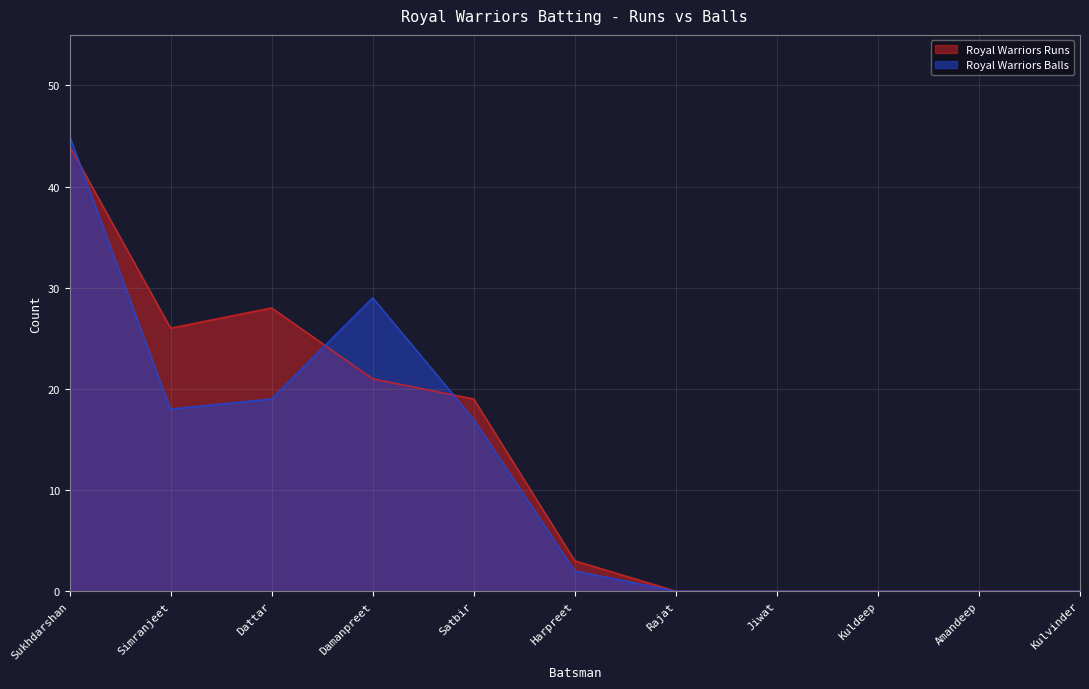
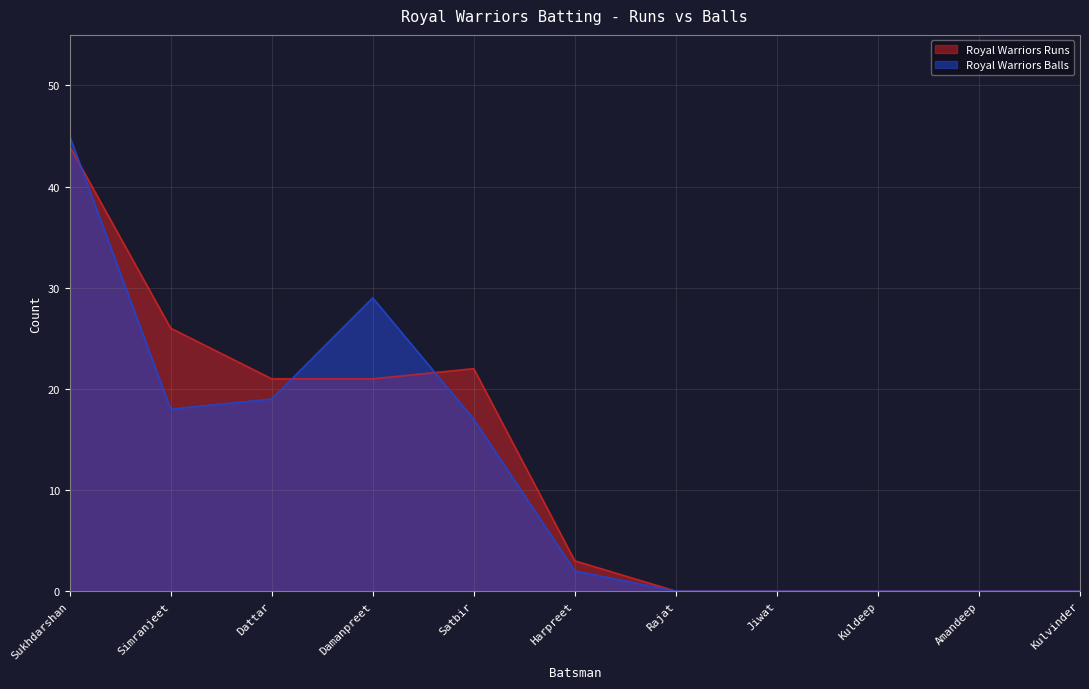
Royal Warriors Runs, Dattar: 28 -> 21
Royal Warriors Runs, Satbir: 19 -> 22
